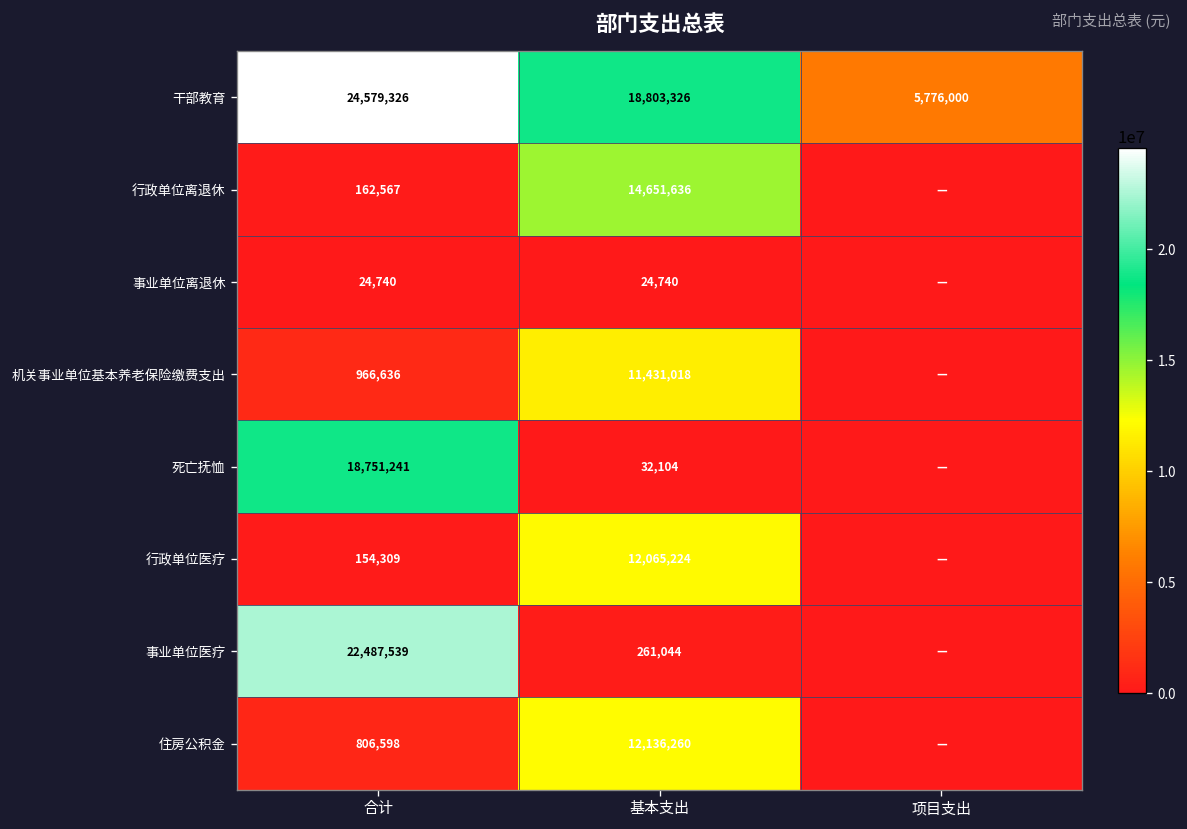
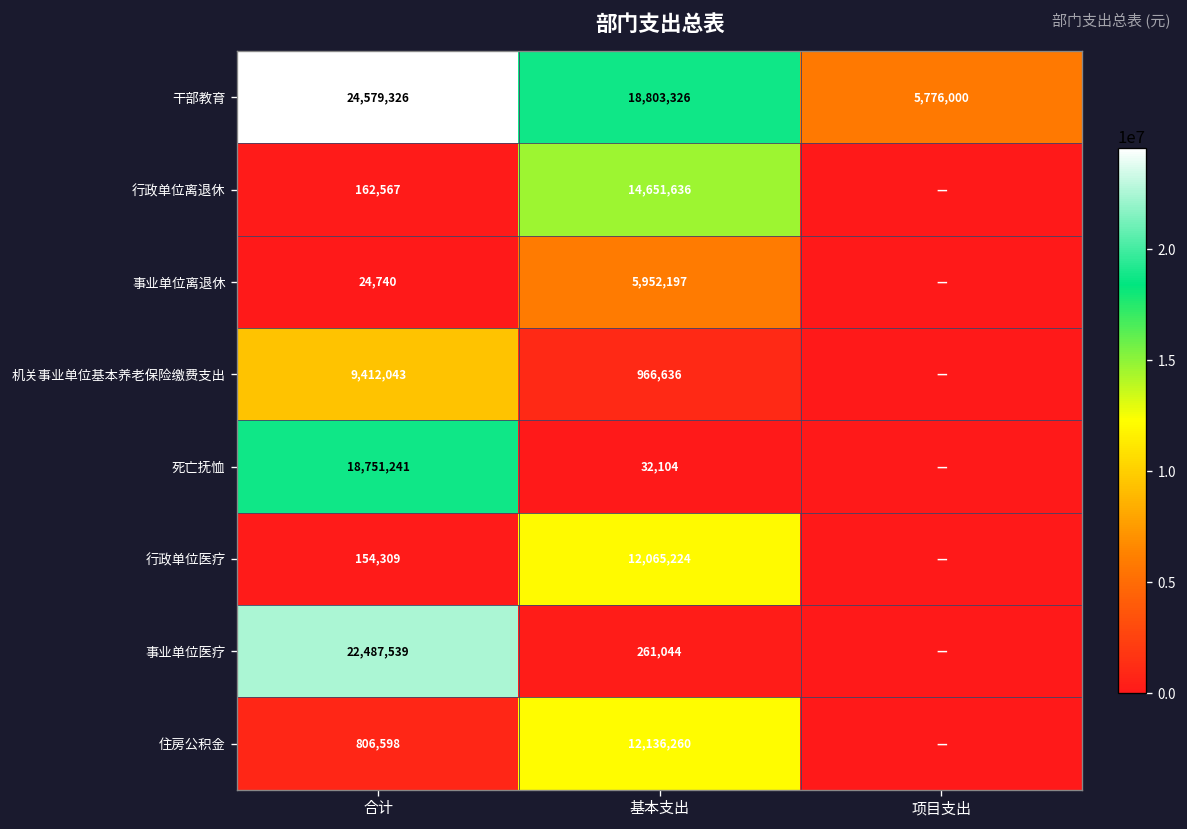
事业单位离退休, 基本支出: 24,740 -> 5,952,197
机关事业单位基本养老保险缴费支出, 合计: 966,636 -> 9,412,043
机关事业单位基本养老保险缴费支出, 基本支出: 11,431,018 -> 966,636
